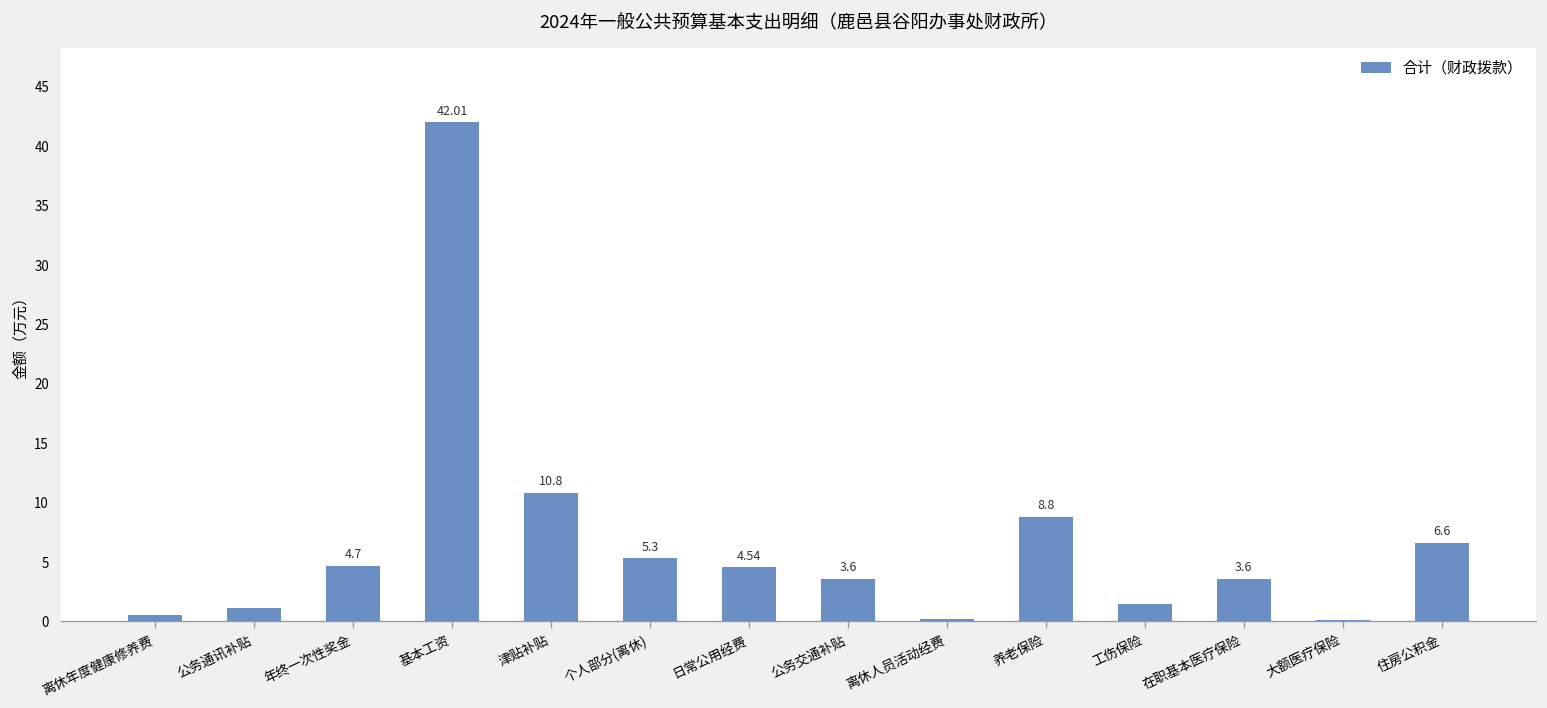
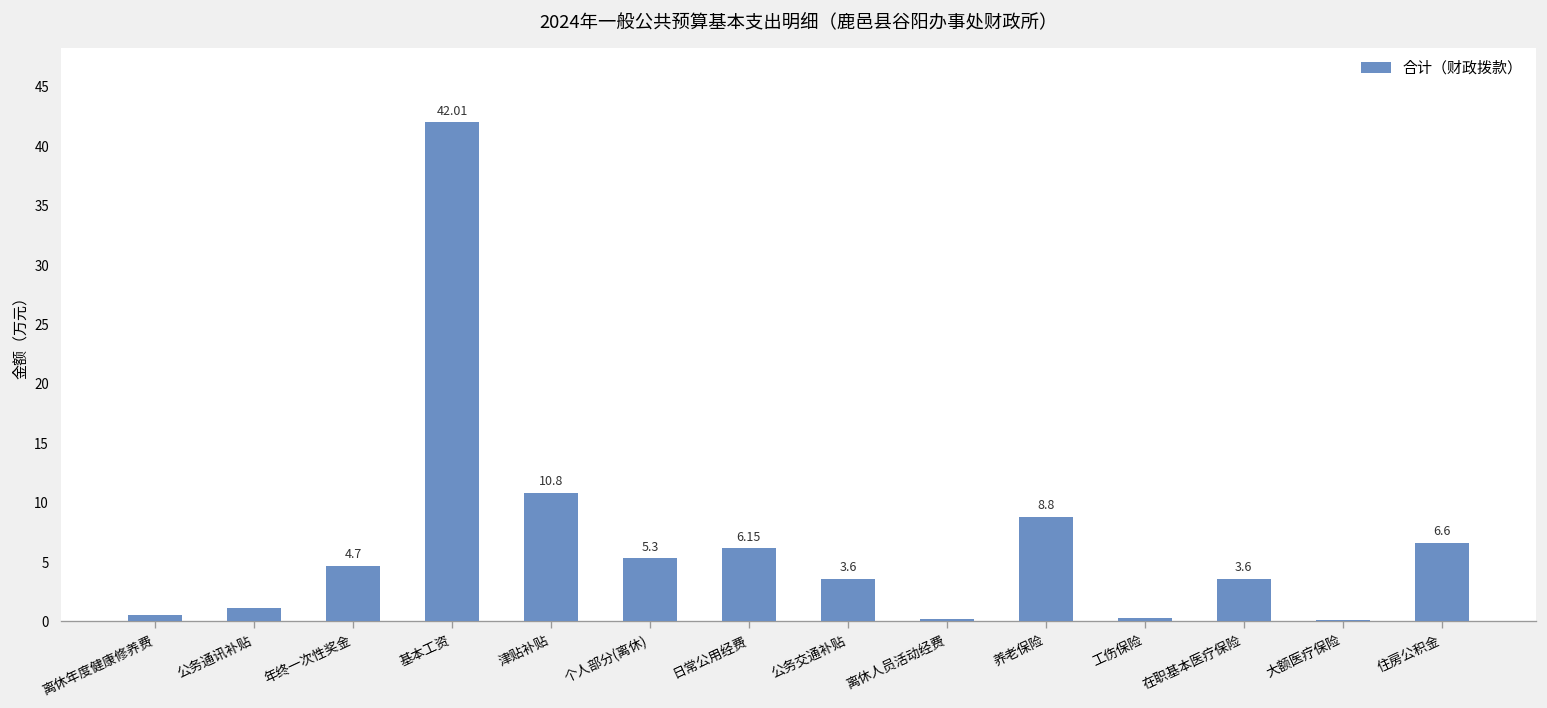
日常公用经费: 4.54 -> 6.15
工伤保险: 2 -> 0
